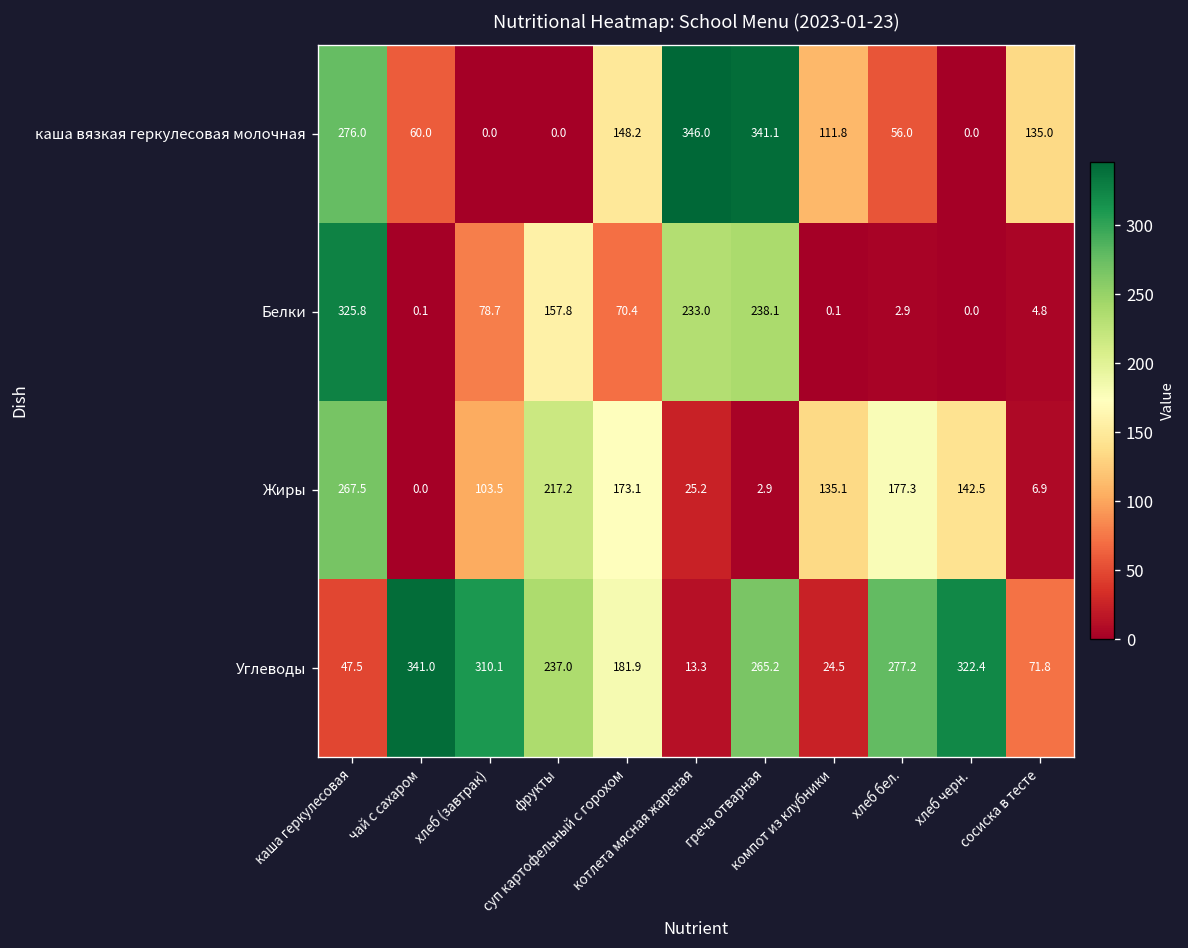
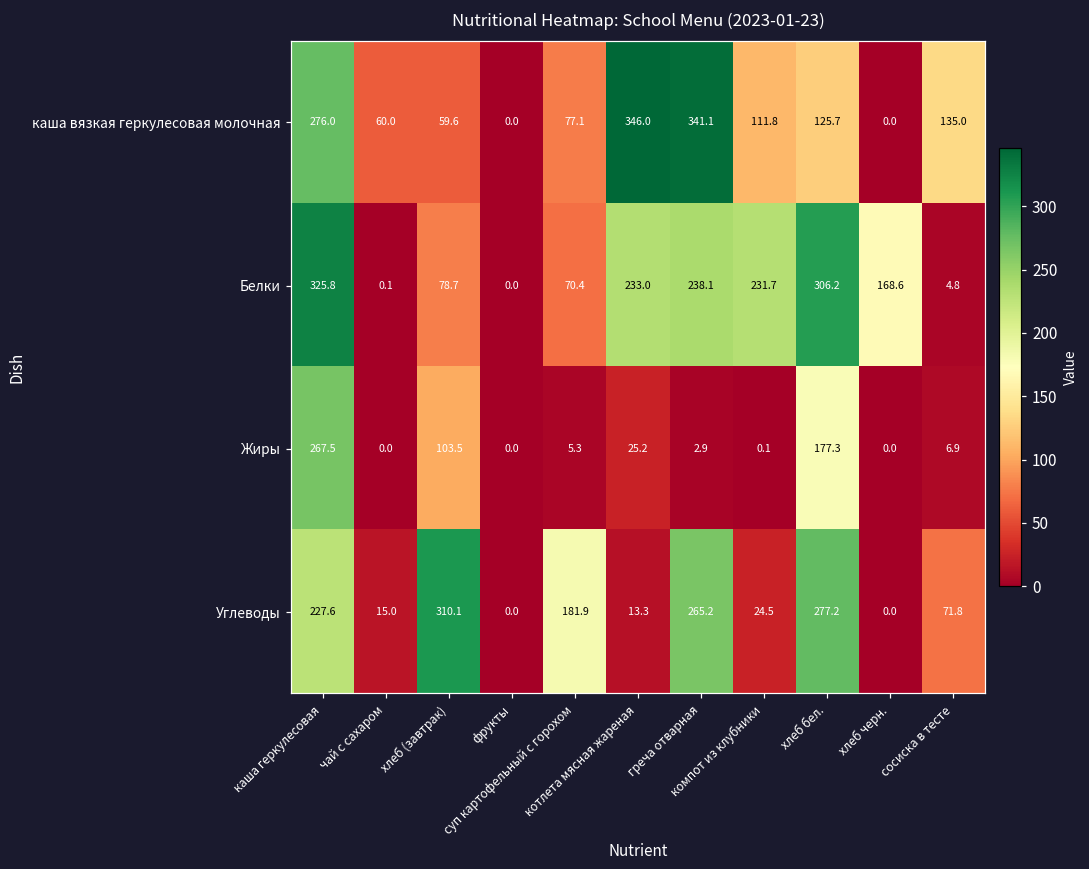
каша вязкая геркулесовая молочная, хлеб (завтрак): 0.0 -> 59.6
каша вязкая геркулесовая молочная, суп картофельный с горохом: 148.2 -> 77.1
каша вязкая геркулесовая молочная, хлеб бел.: 56.0 -> 125.7
Белки, фрукты: 157.8 -> 0.0
Белки, компот из клубники: 0.1 -> 231.7
Белки, хлеб бел.: 2.9 -> 306.2
Белки, хлеб черн.: 0.0 -> 168.6
Жиры, фрукты: 217.2 -> 0.0
Жиры, суп картофельный с горохом: 173.1 -> 5.3
Жиры, компот из клубники: 135.1 -> 0.1
Жиры, хлеб черн.: 142.5 -> 0.0
Углеводы, каша геркулесовая: 47.5 -> 227.6
Углеводы, чай с сахаром: 341.0 -> 15.0
Углеводы, фрукты: 237.0 -> 0.0
Углеводы, хлеб черн.: 322.4 -> 0.0
